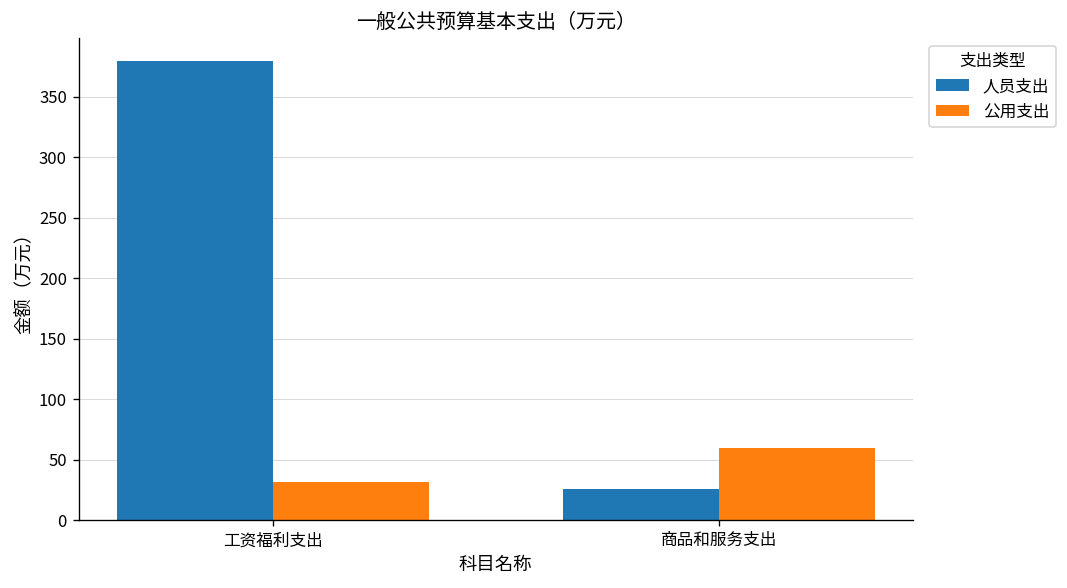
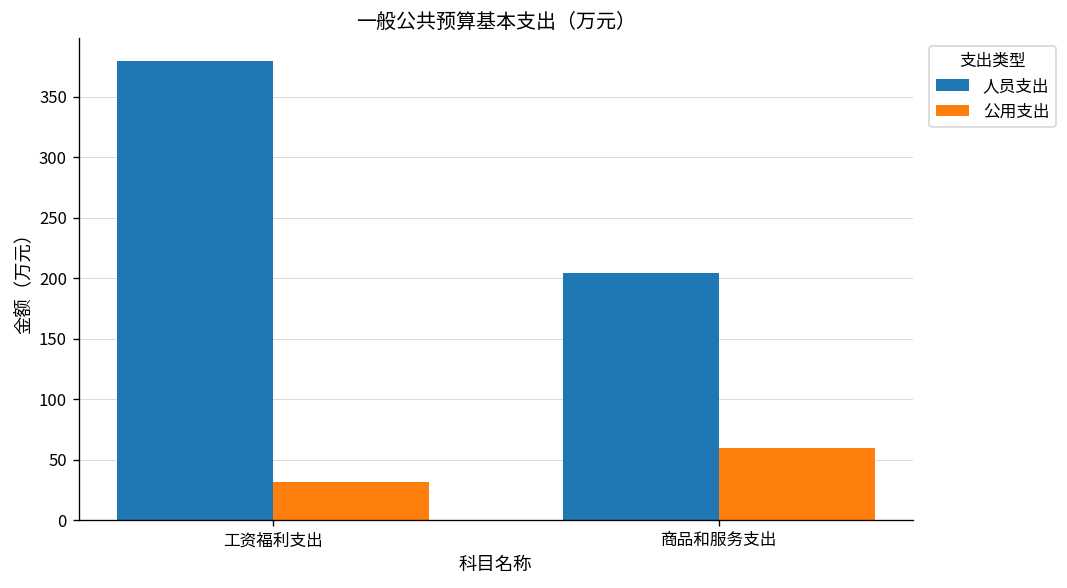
人员支出, 商品和服务支出: 26 -> 204
